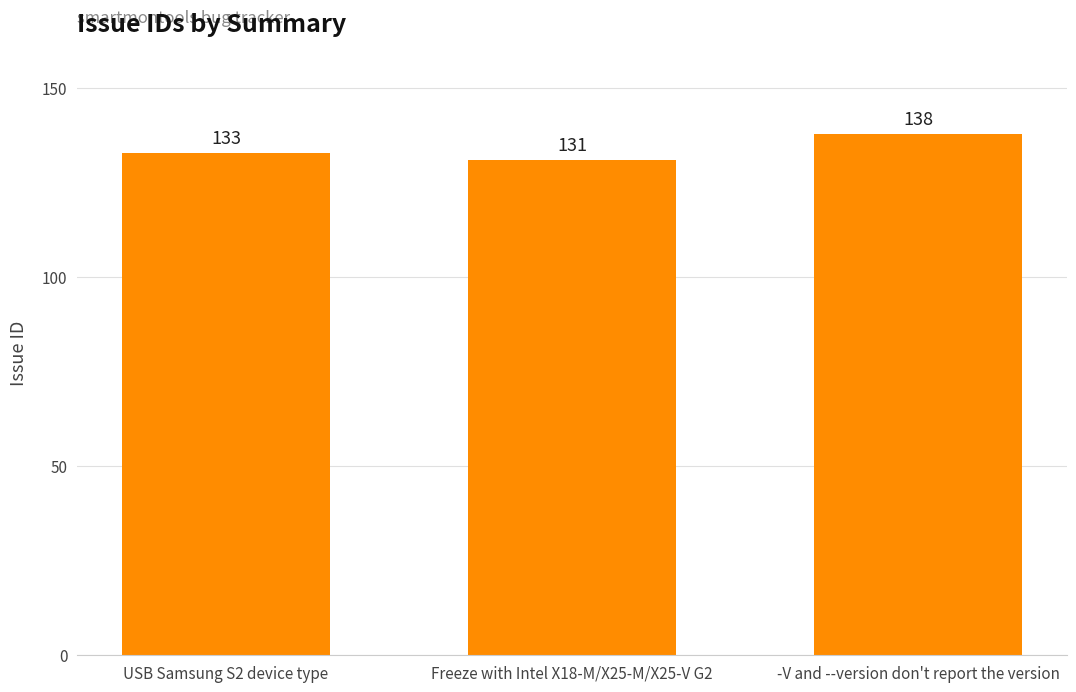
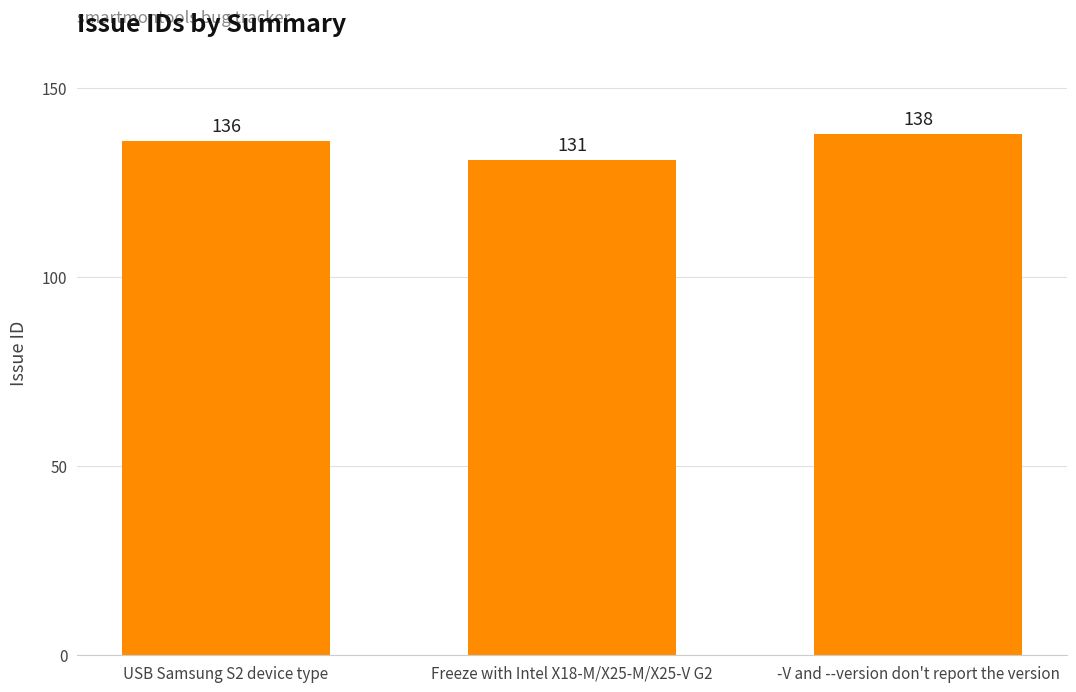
USB Samsung S2 device type: 133 -> 136
